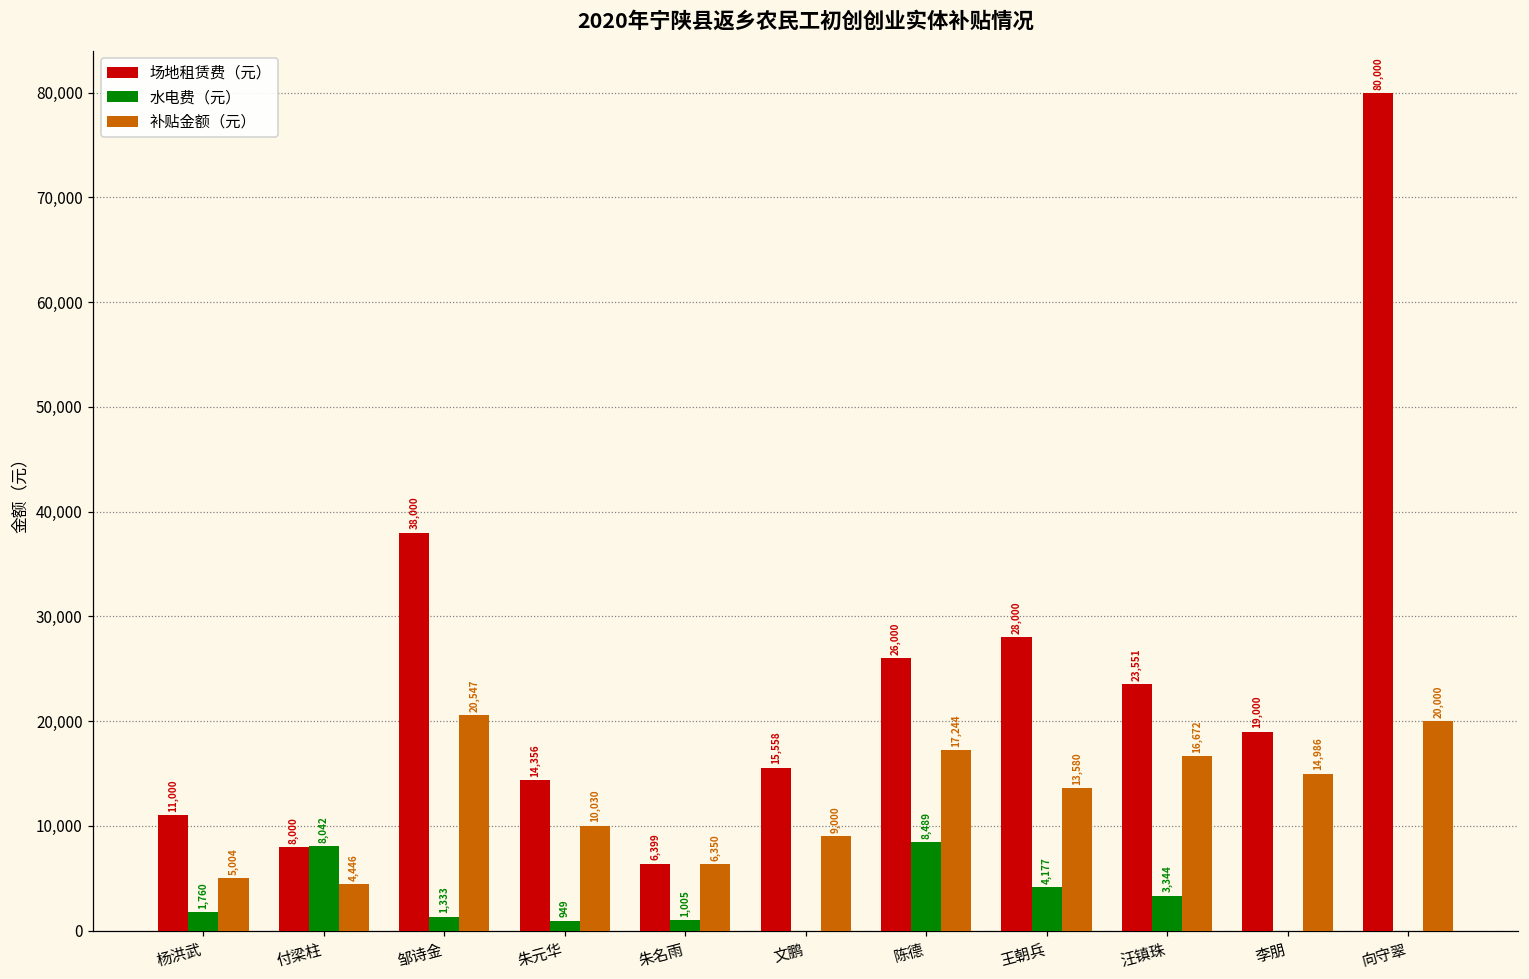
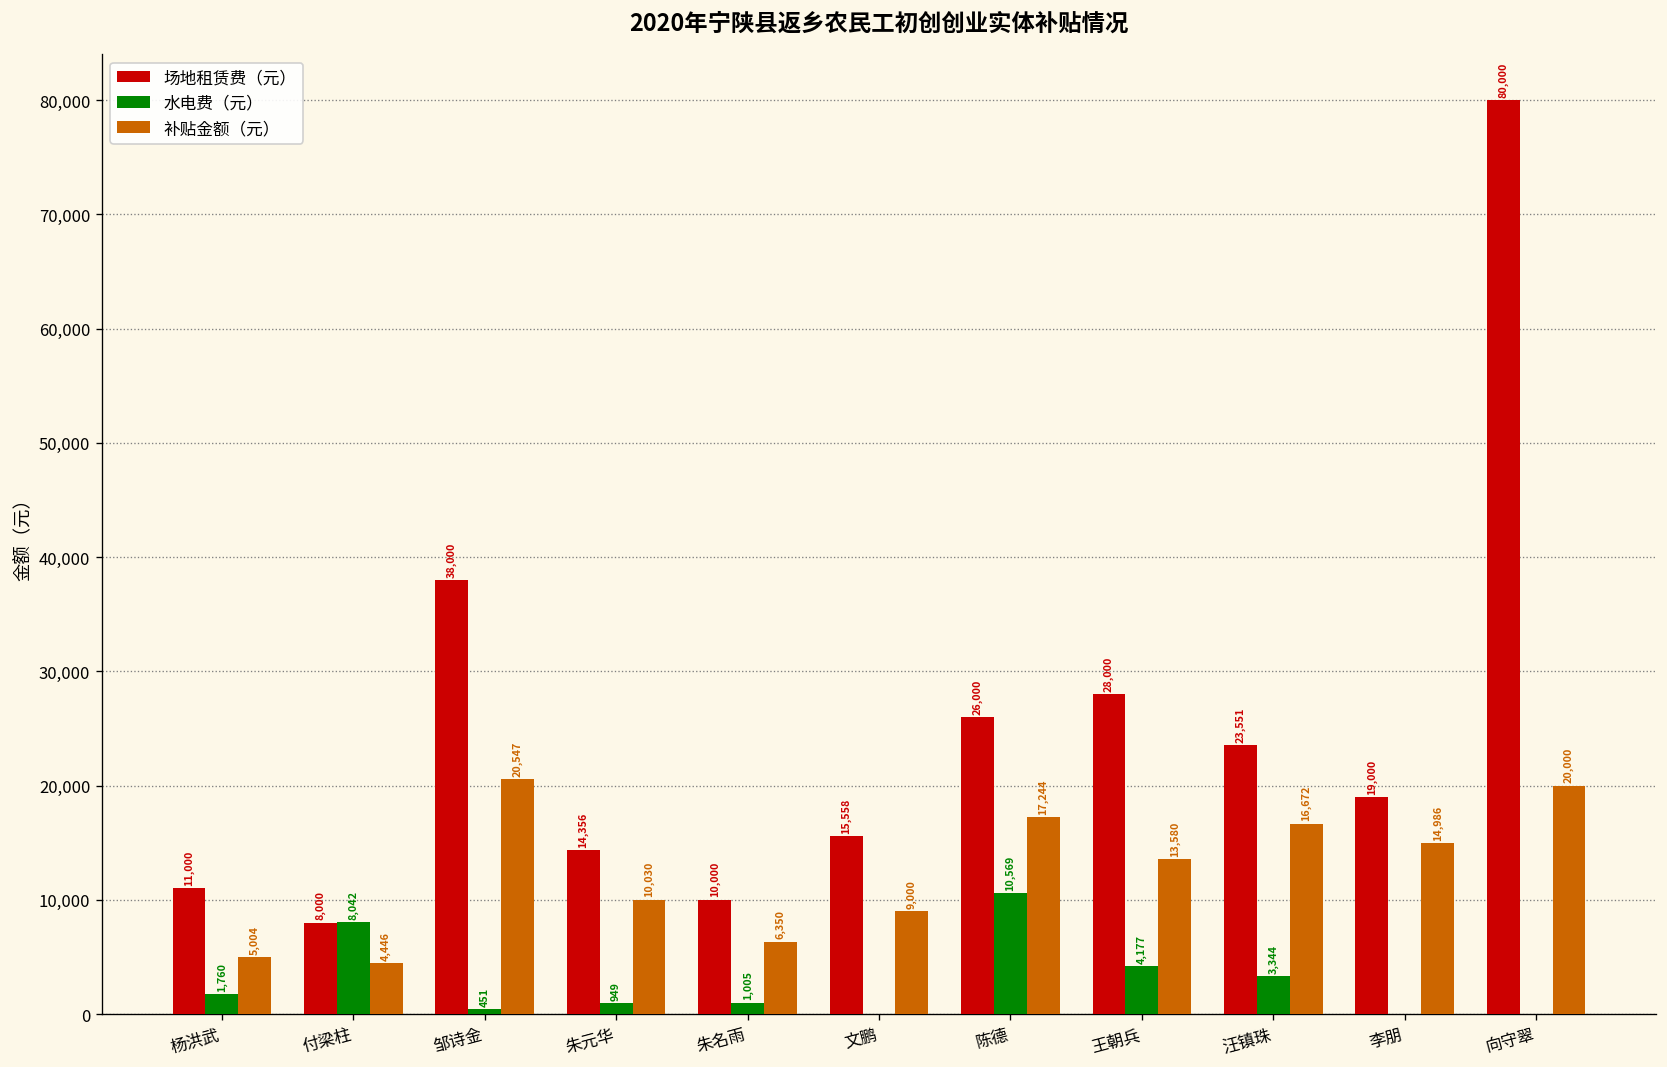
水电费（元）, 邹诗金: 1,333 -> 451
场地租赁费（元）, 朱名雨: 6,399 -> 10,000
水电费（元）, 陈德: 8,489 -> 10,569
